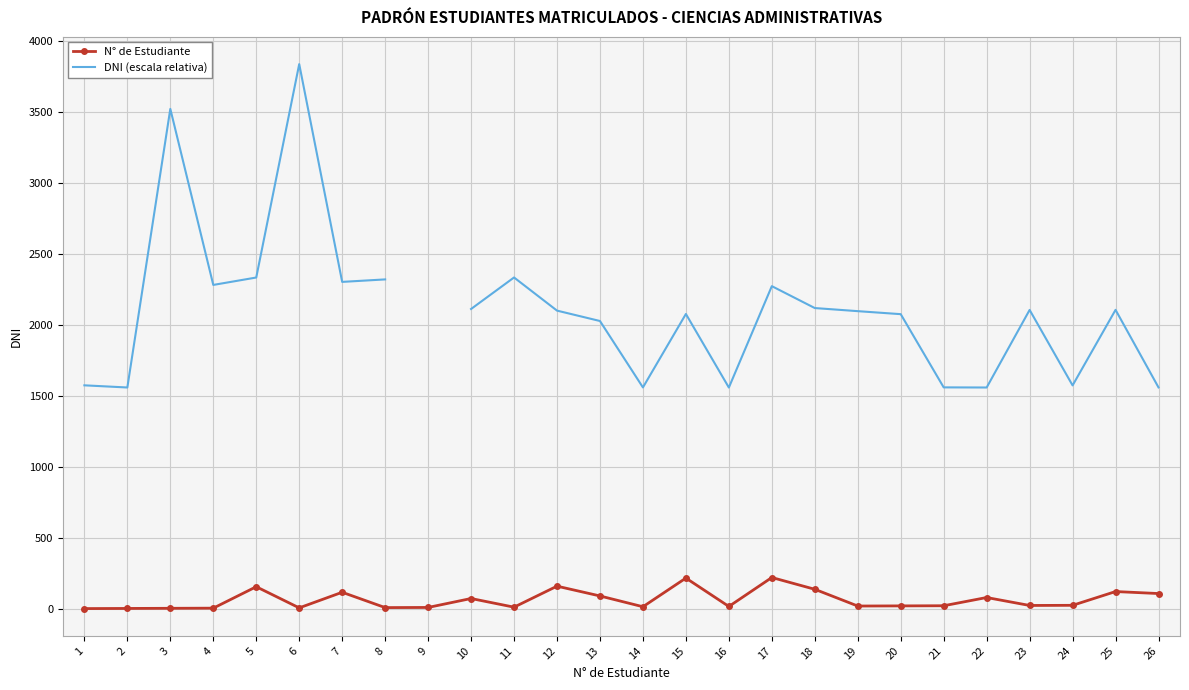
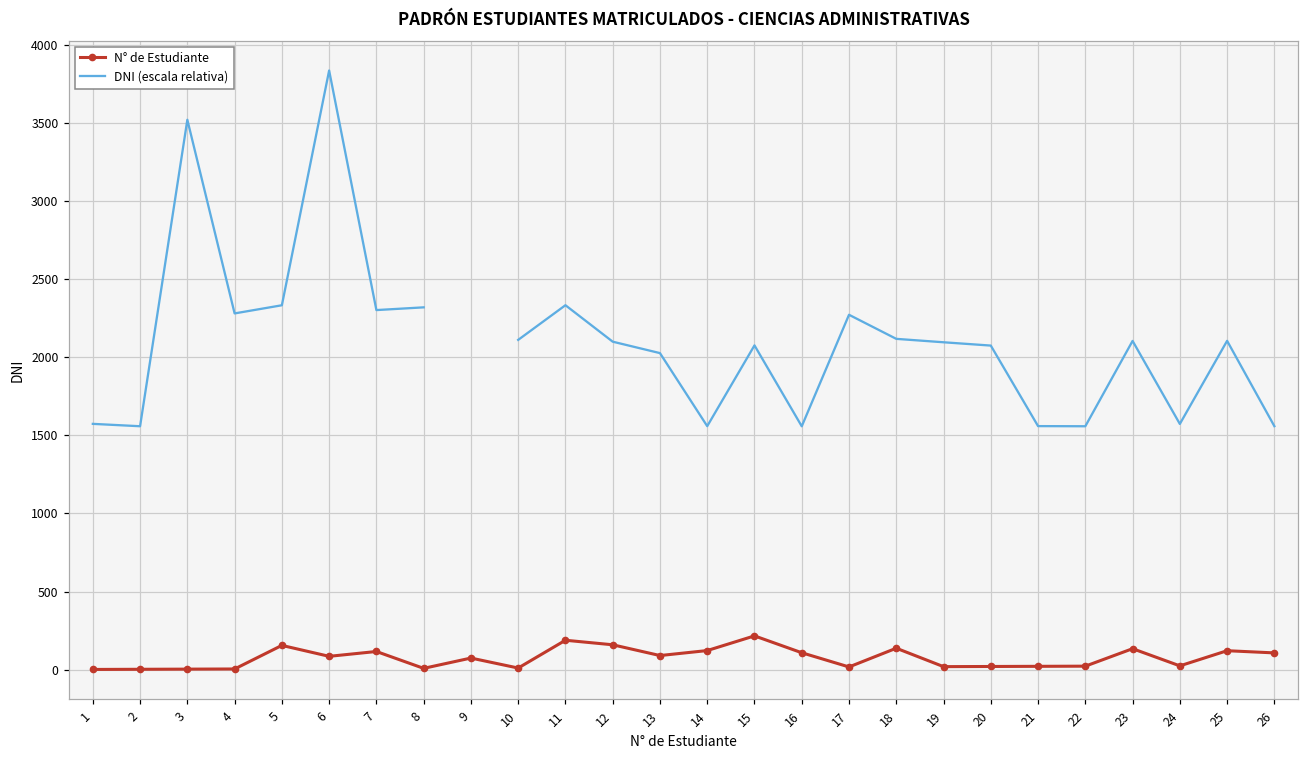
N° de Estudiante, 6: 10 -> 90
N° de Estudiante, 9: 10 -> 70
N° de Estudiante, 10: 70 -> 10
N° de Estudiante, 11: 10 -> 190
N° de Estudiante, 14: 10 -> 120
N° de Estudiante, 16: 20 -> 110
N° de Estudiante, 17: 220 -> 20
N° de Estudiante, 22: 80 -> 20
N° de Estudiante, 23: 20 -> 130
